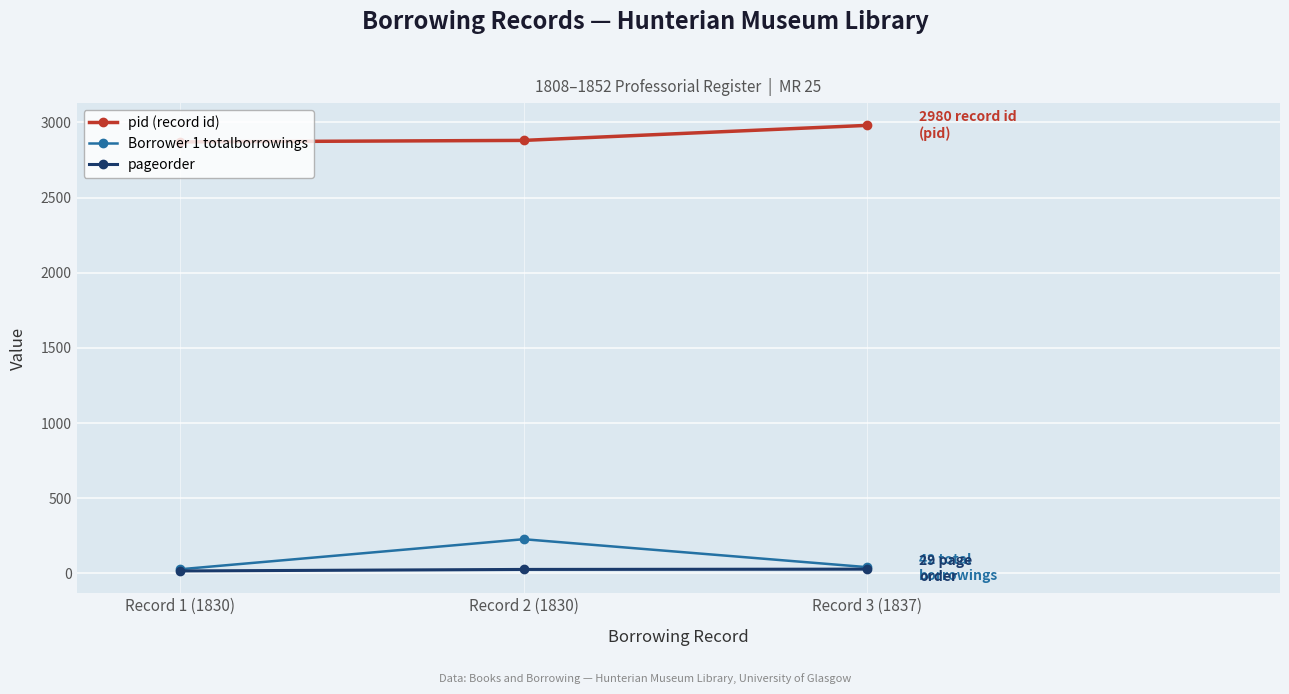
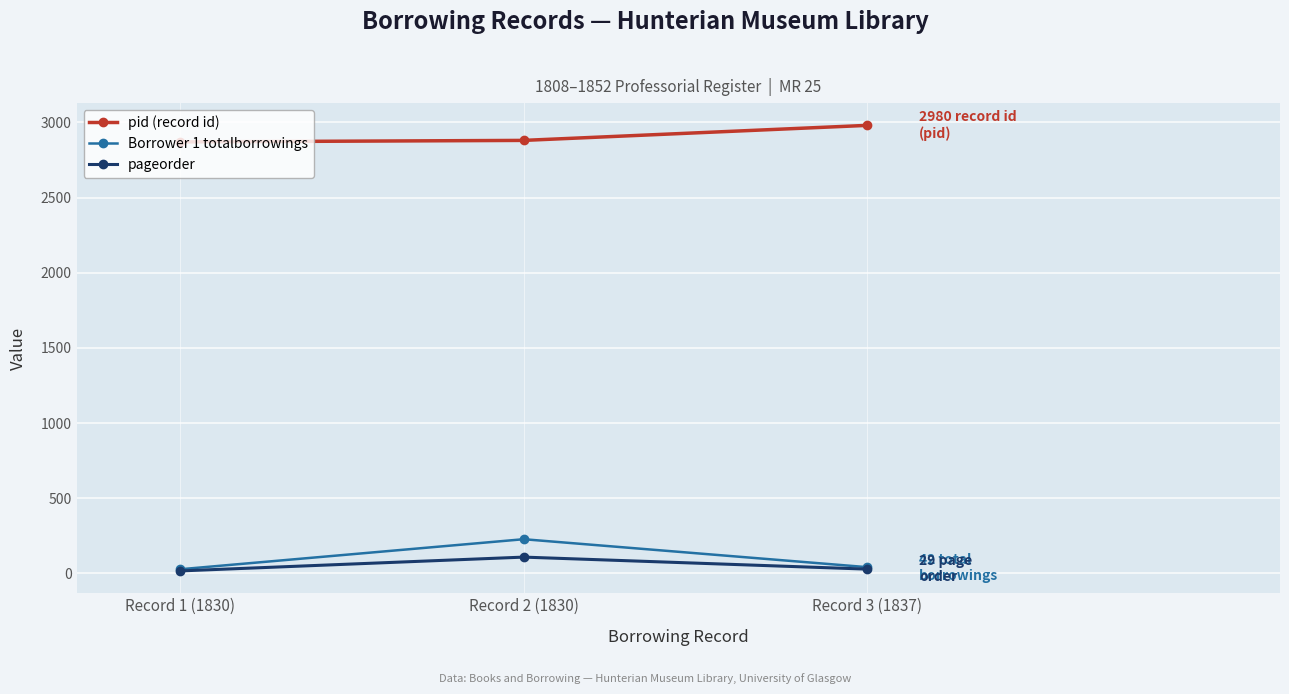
pageorder, Record 2 (1830): 30 -> 110
